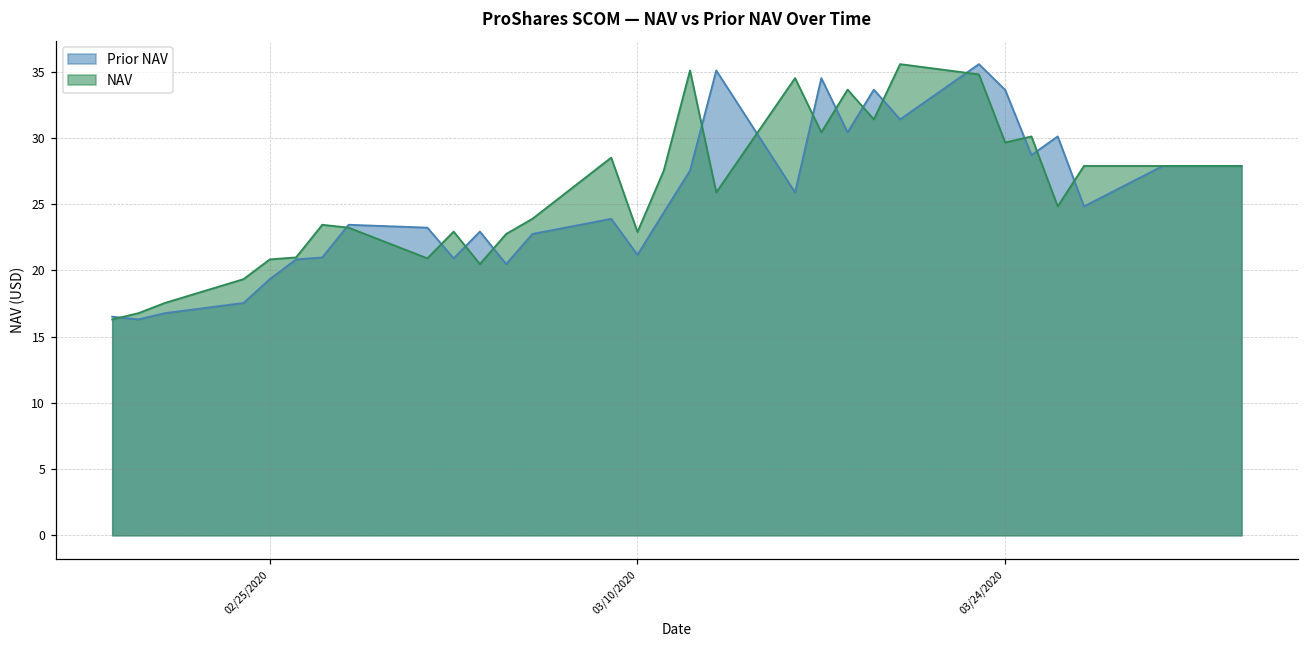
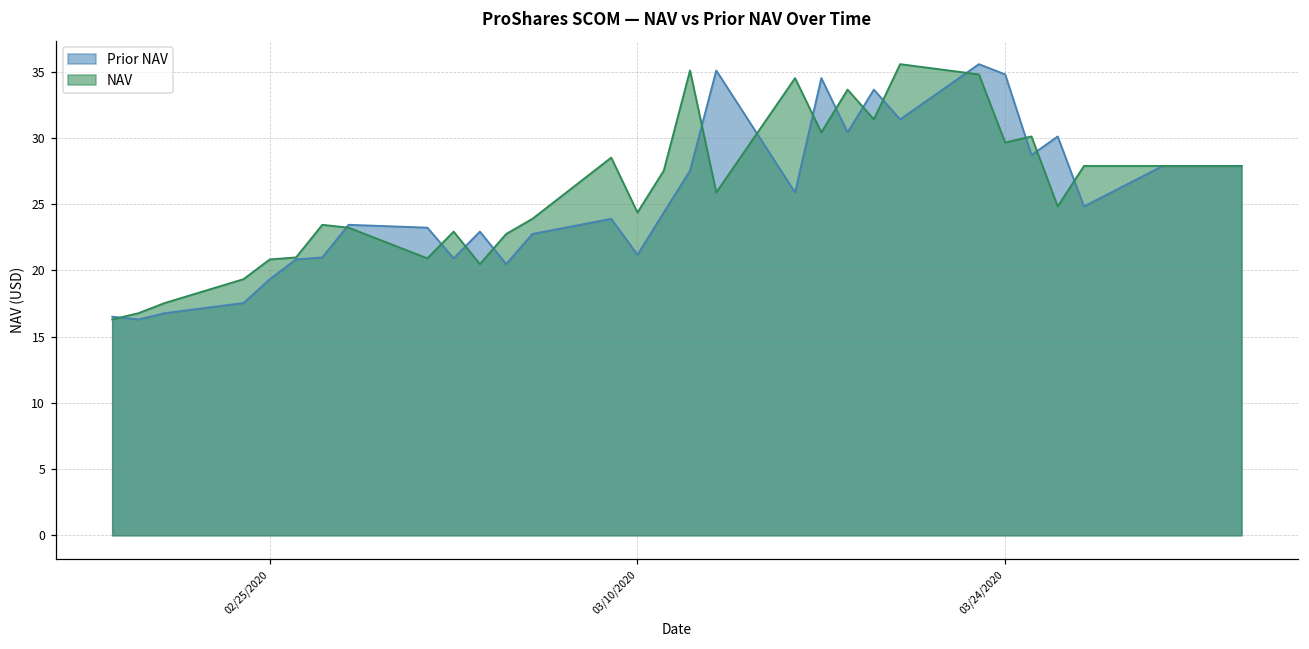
NAV, 03/10/2020: 22.9 -> 24.4
Prior NAV, 03/24/2020: 33.6 -> 34.8
